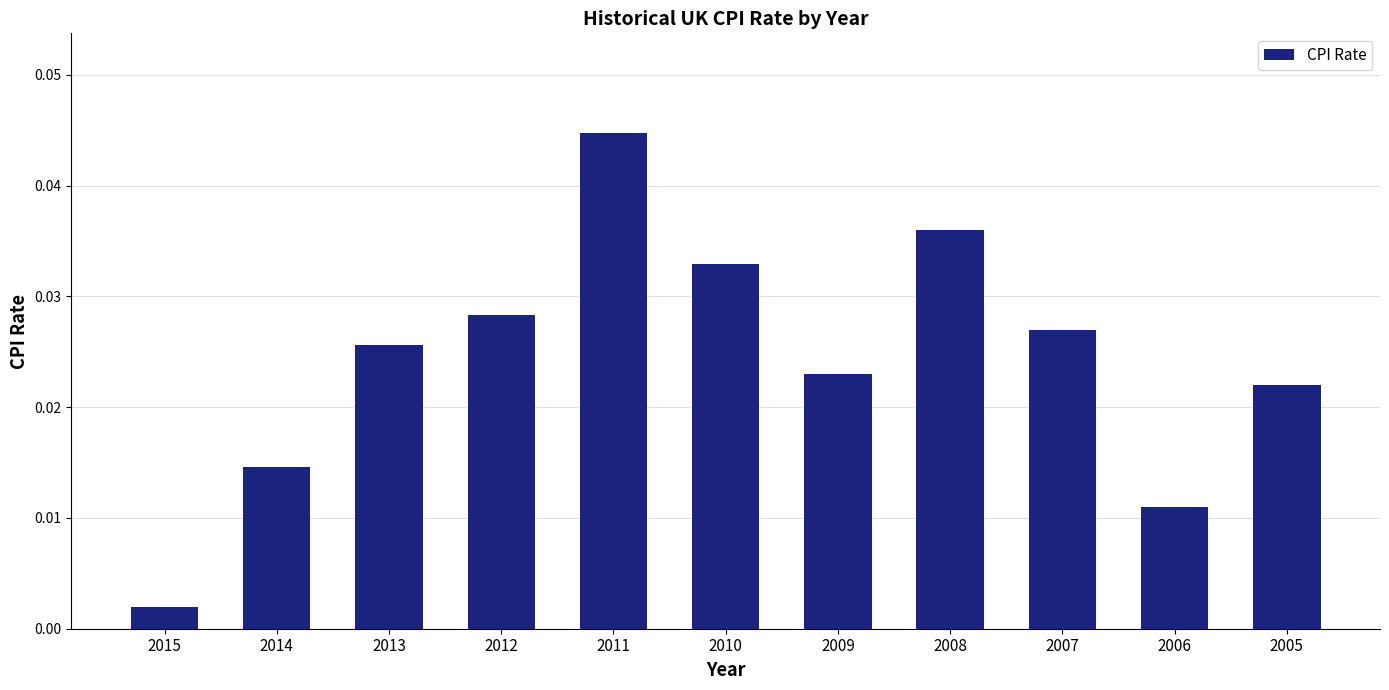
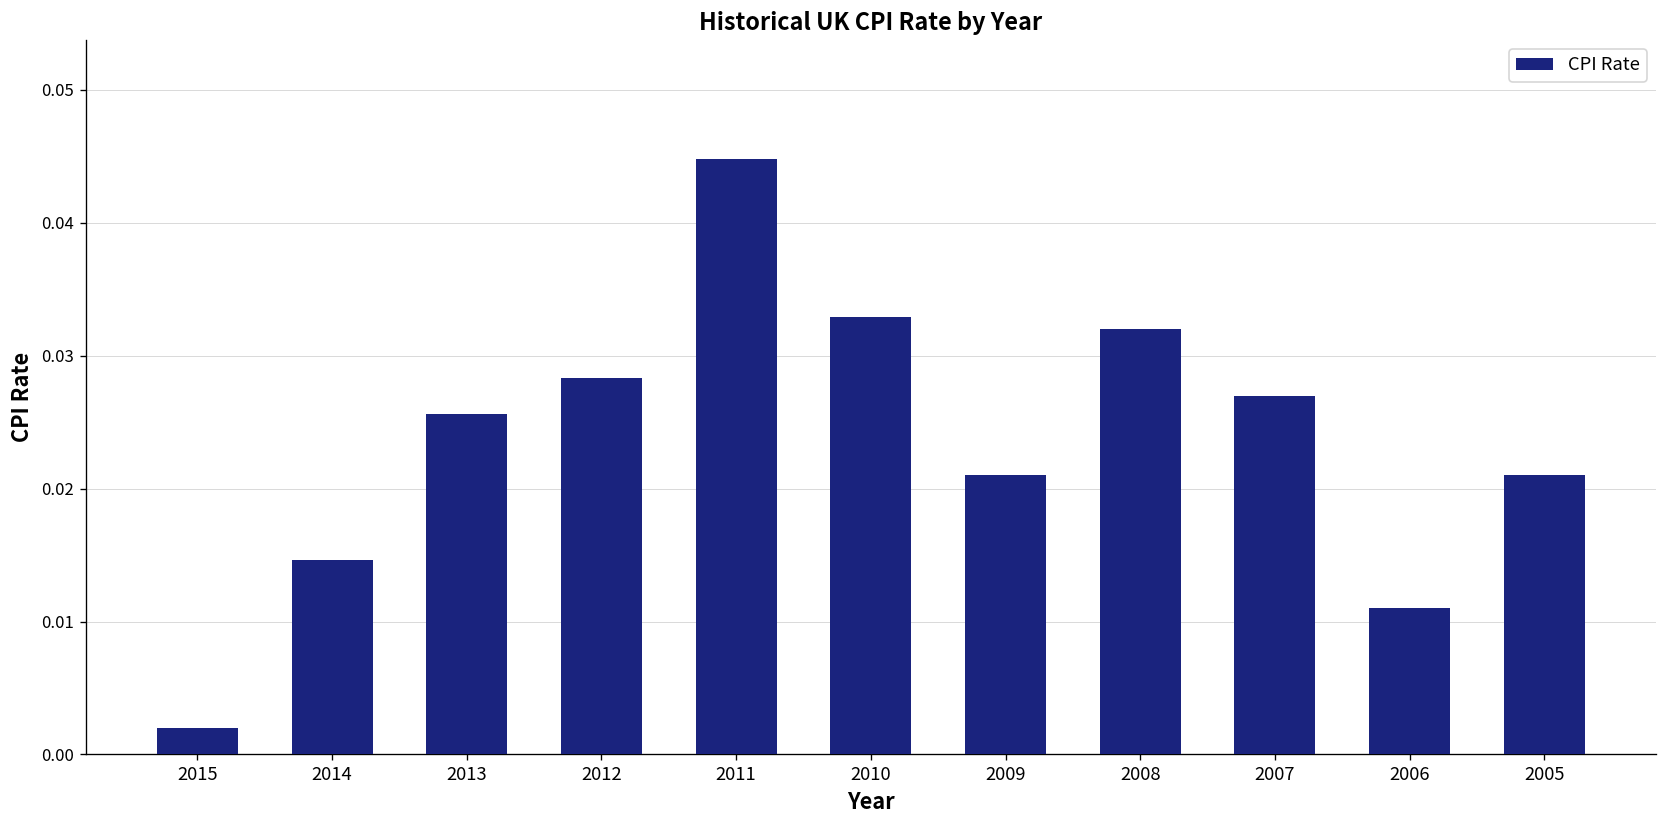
2009: 0.023 -> 0.021
2008: 0.036 -> 0.032
2005: 0.022 -> 0.021
